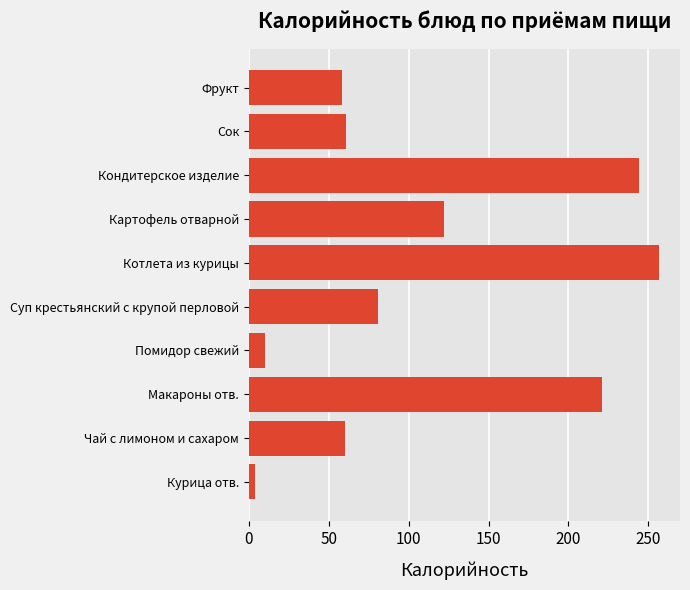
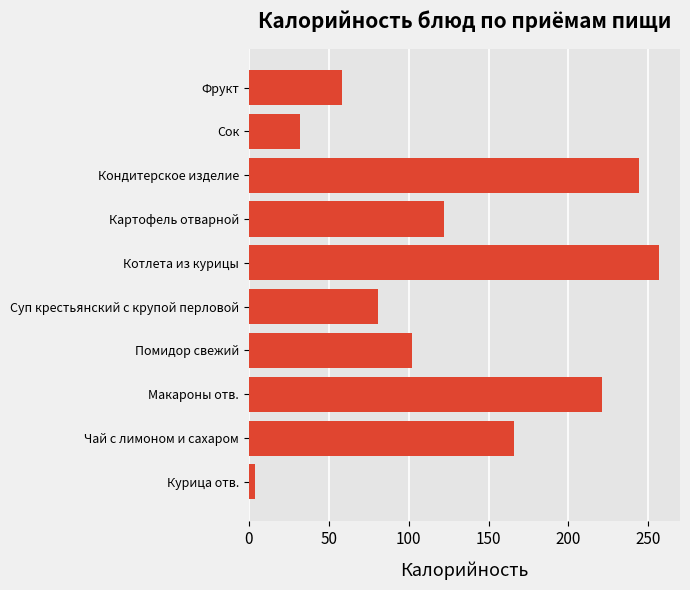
Сок: 61 -> 32
Помидор свежий: 10 -> 102
Чай с лимоном и сахаром: 60 -> 166
